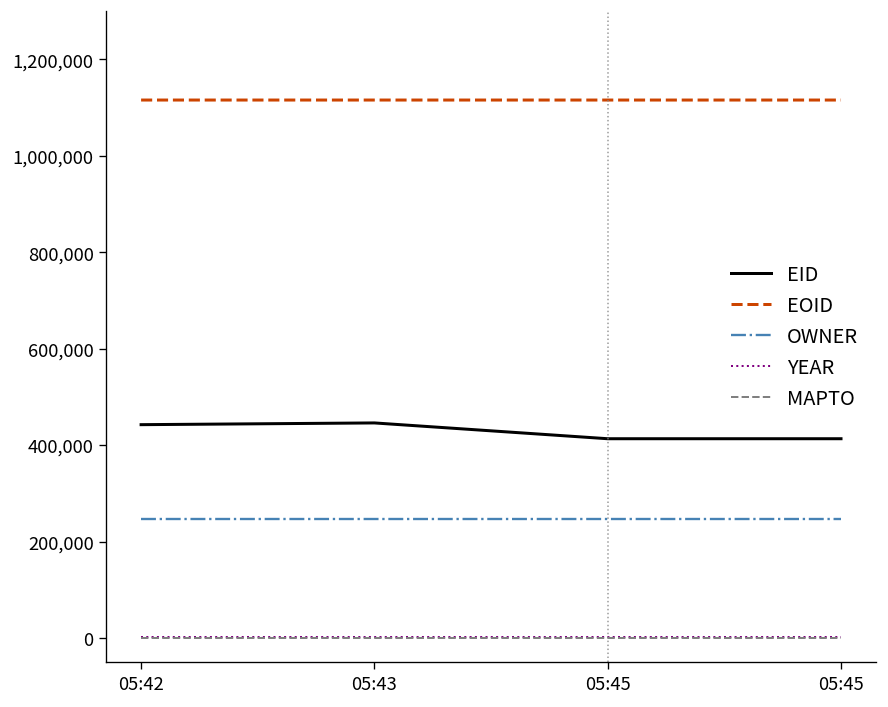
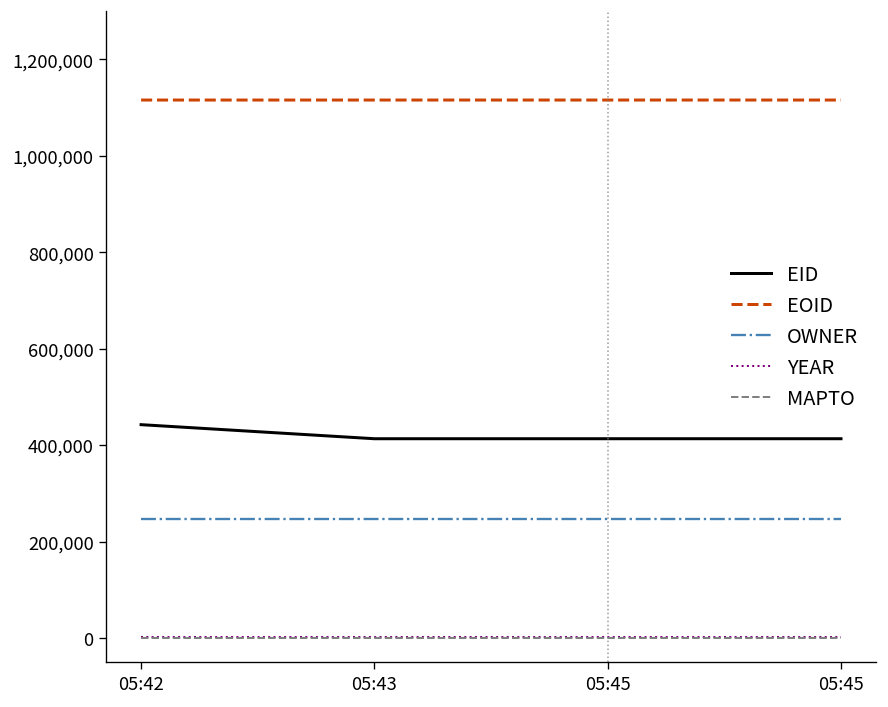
EID, 05:43: 450,000 -> 410,000
